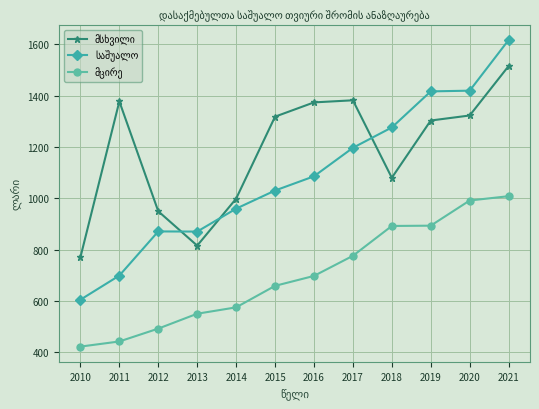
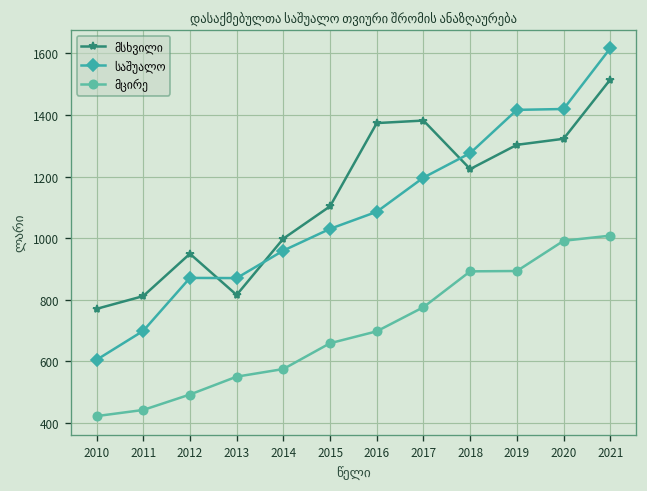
მსხვილი, 2011: 1380 -> 810
მსხვილი, 2015: 1320 -> 1100
მსხვილი, 2018: 1080 -> 1220
